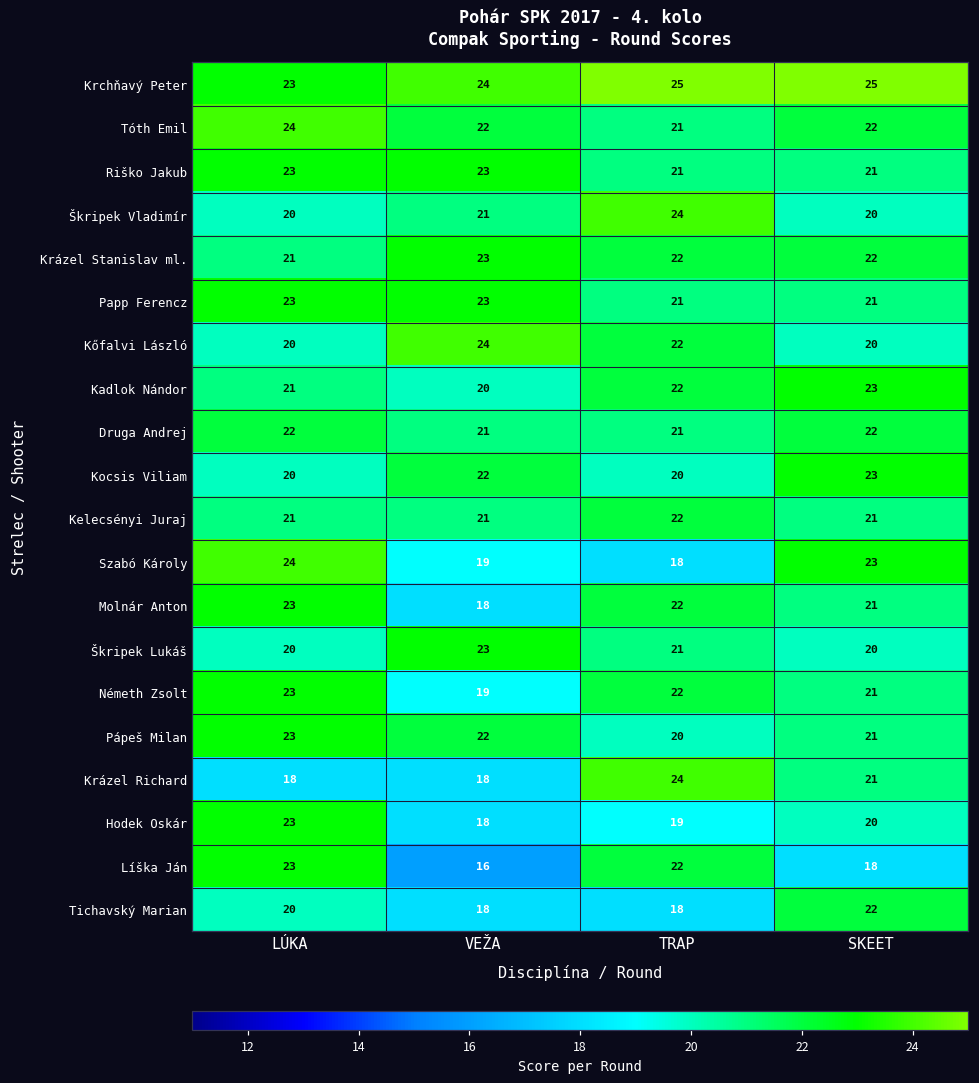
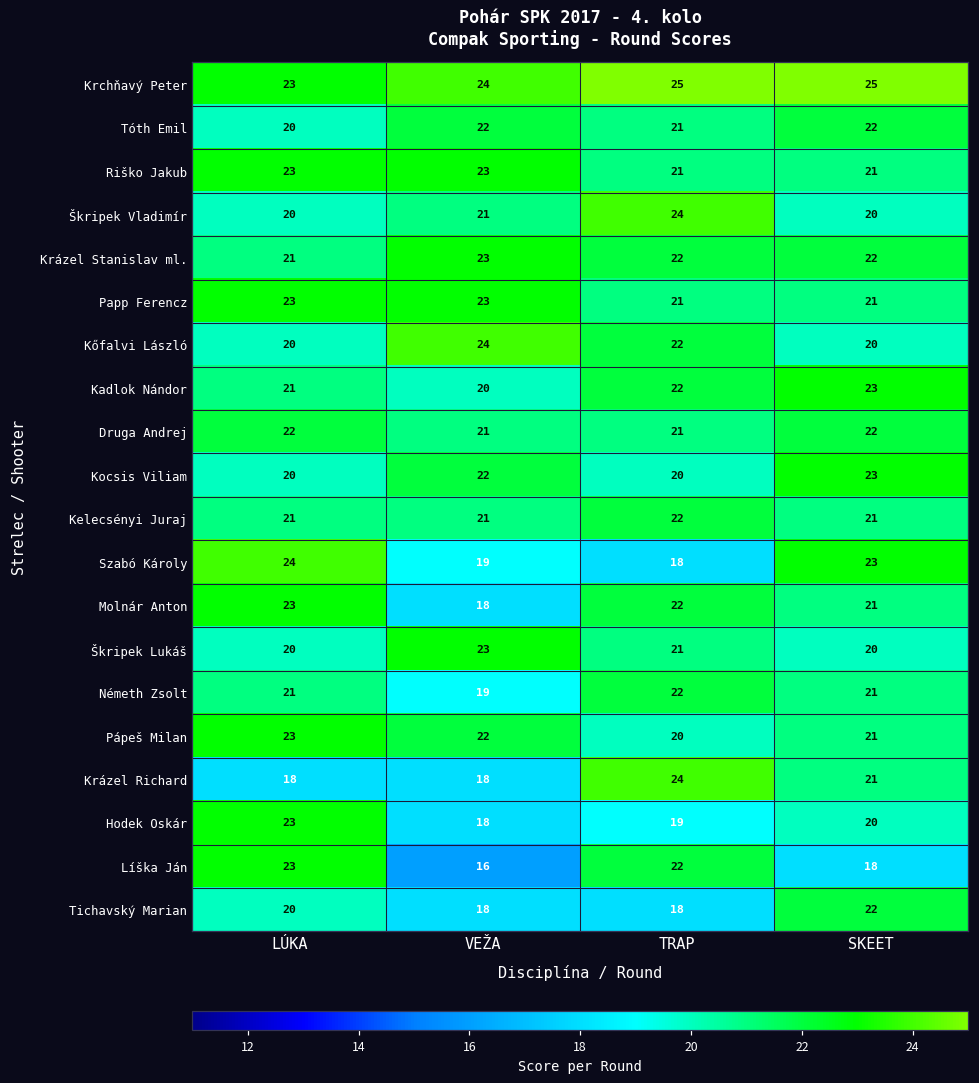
Tóth Emil, LÚKA: 24 -> 20
Németh Zsolt, LÚKA: 23 -> 21
